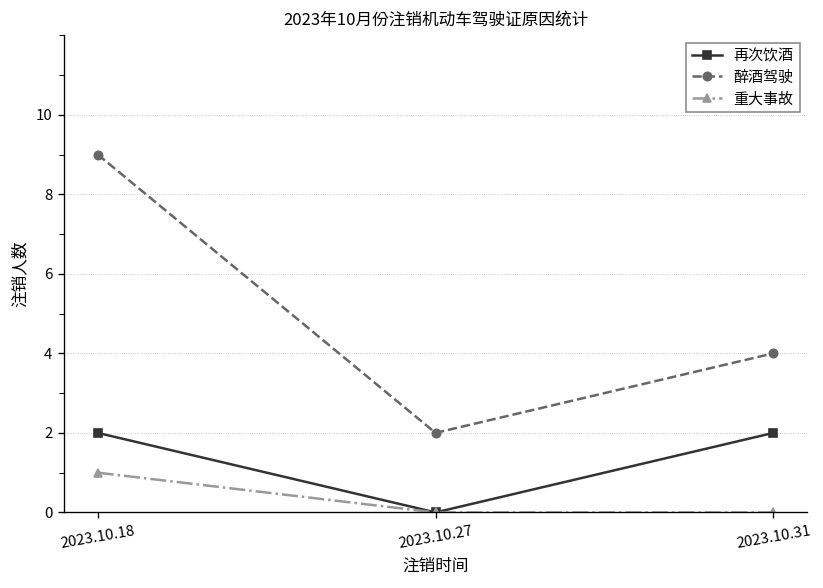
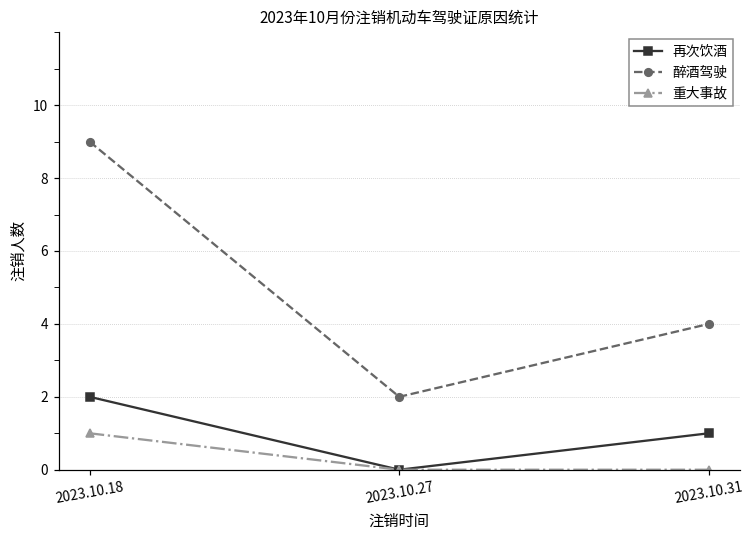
再次饮酒, 2023.10.31: 2 -> 1
